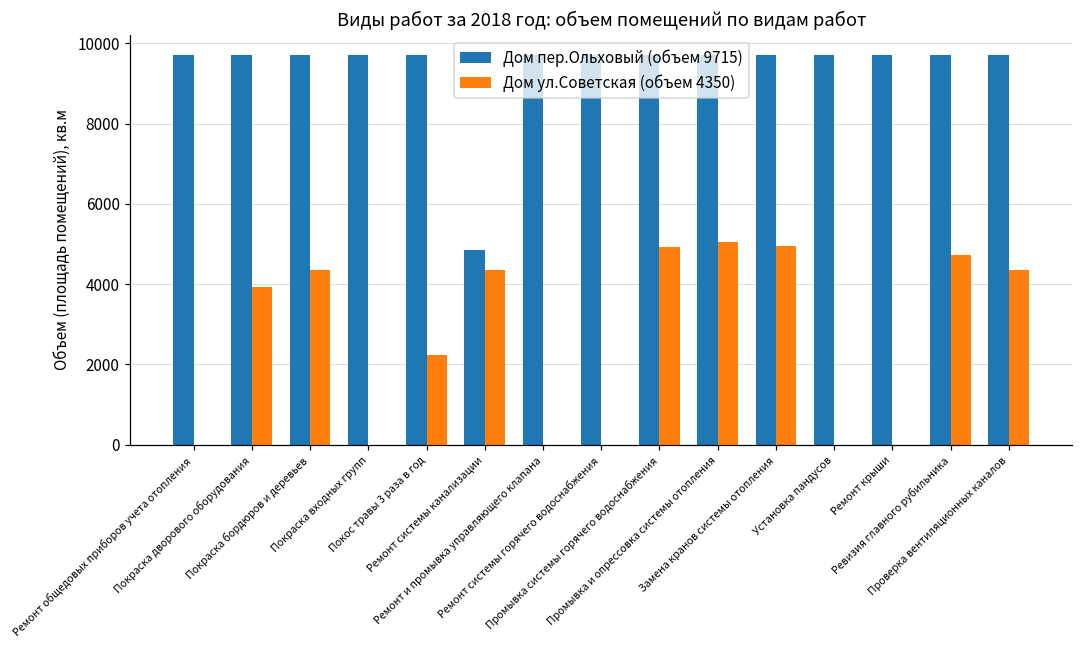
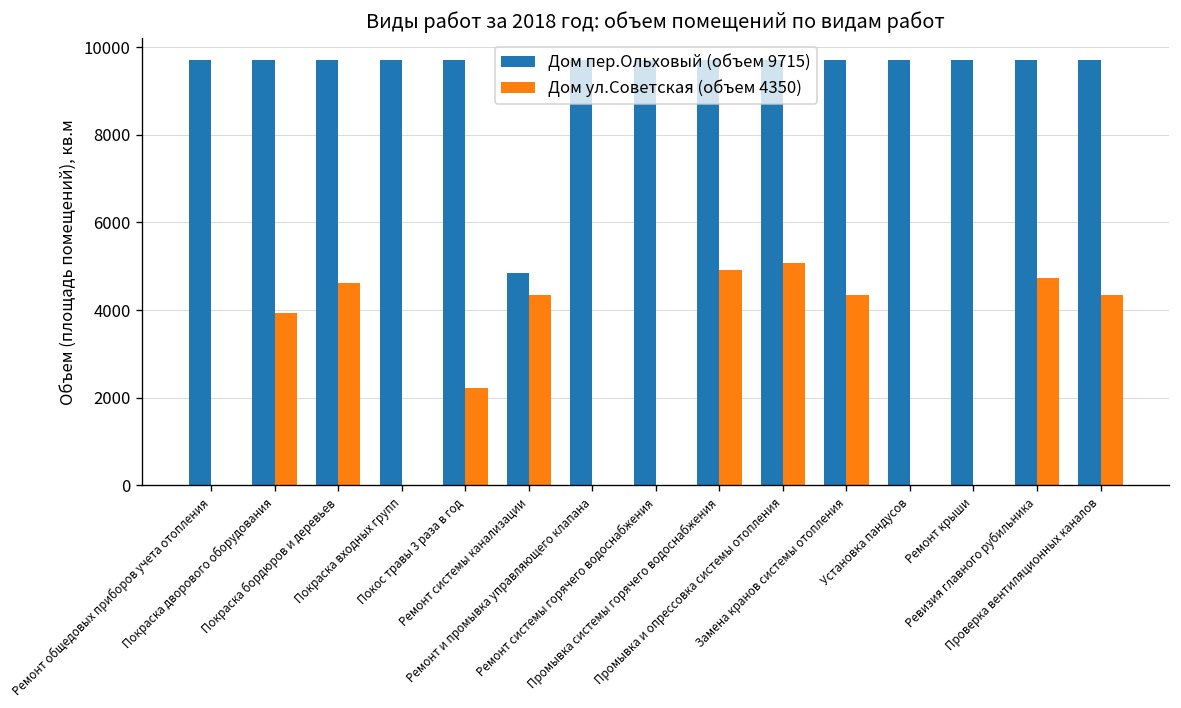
Дом ул.Советская (объем 4350), Покраска бордюров и деревьев: 4400 -> 4600
Дом ул.Советская (объем 4350), Замена кранов системы отопления: 4900 -> 4400
